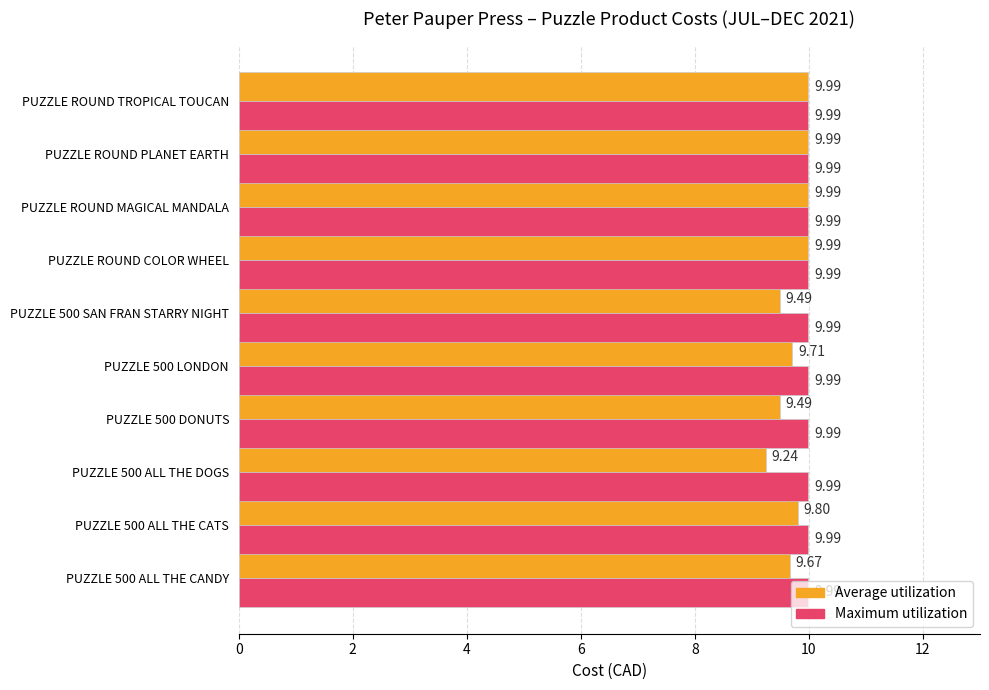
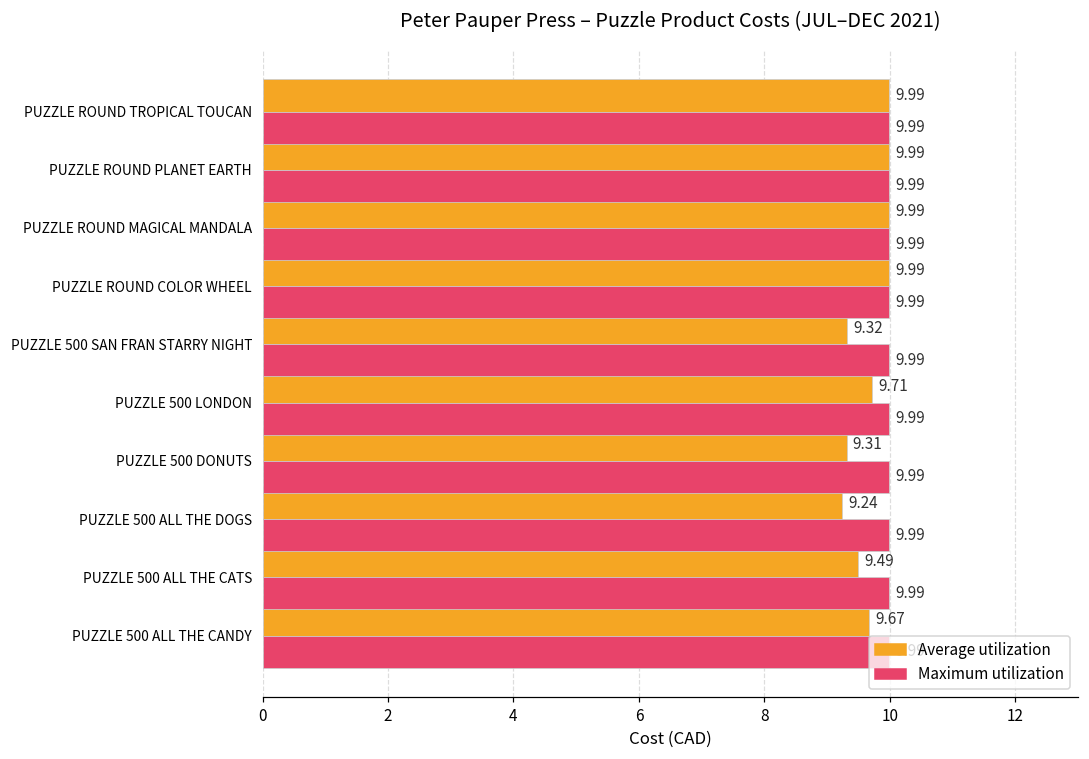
Average utilization, PUZZLE 500 SAN FRAN STARRY NIGHT: 9.49 -> 9.32
Average utilization, PUZZLE 500 DONUTS: 9.49 -> 9.31
Average utilization, PUZZLE 500 ALL THE CATS: 9.80 -> 9.49
